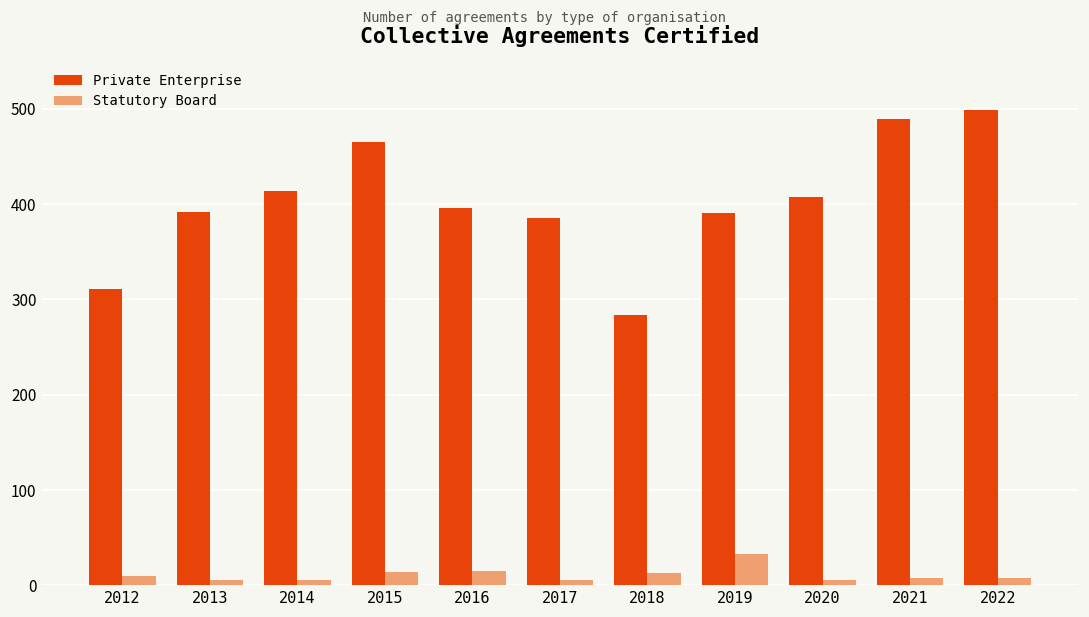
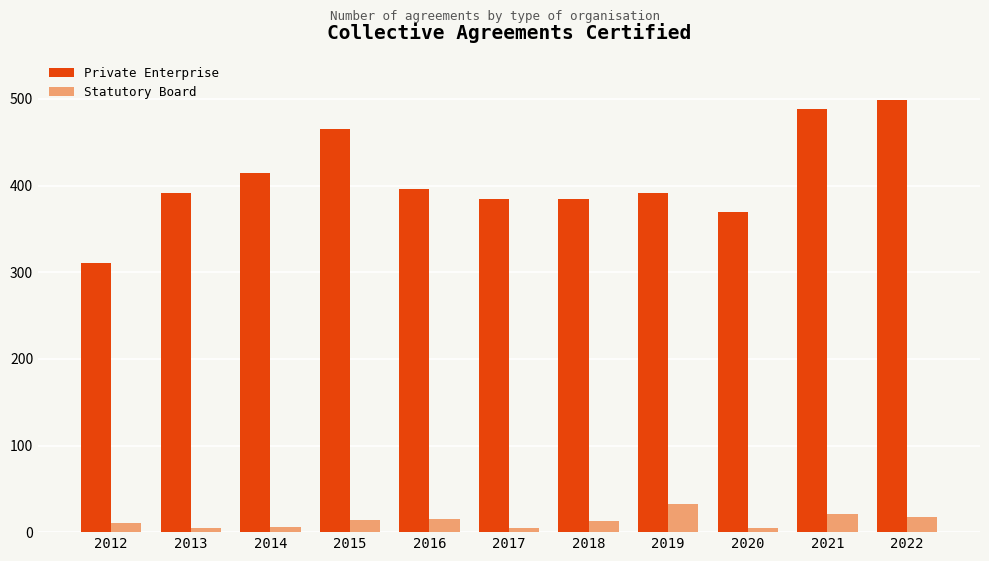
Private Enterprise, 2018: 280 -> 390
Private Enterprise, 2020: 410 -> 370
Statutory Board, 2021: 10 -> 20
Statutory Board, 2022: 10 -> 20
